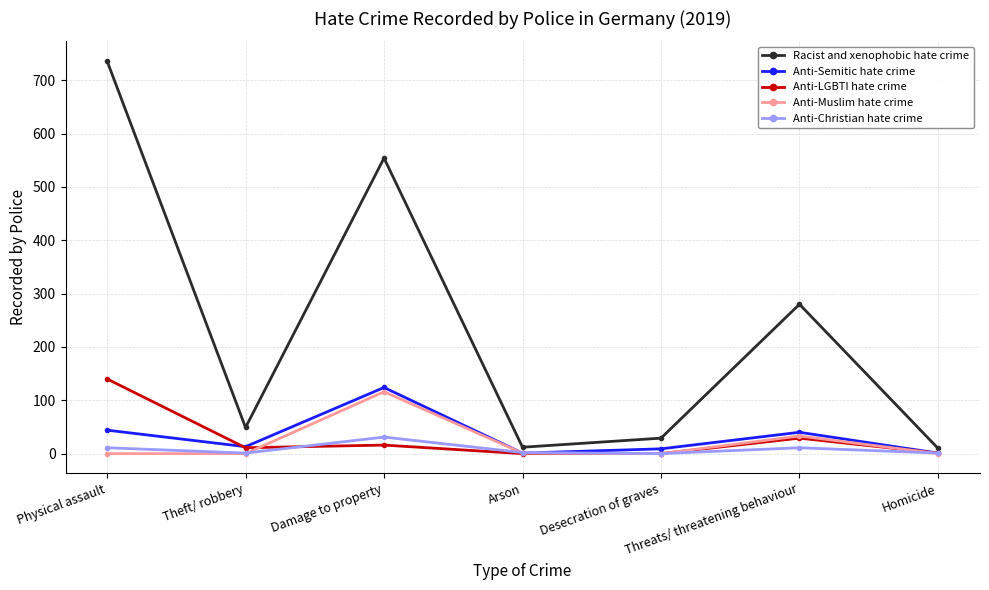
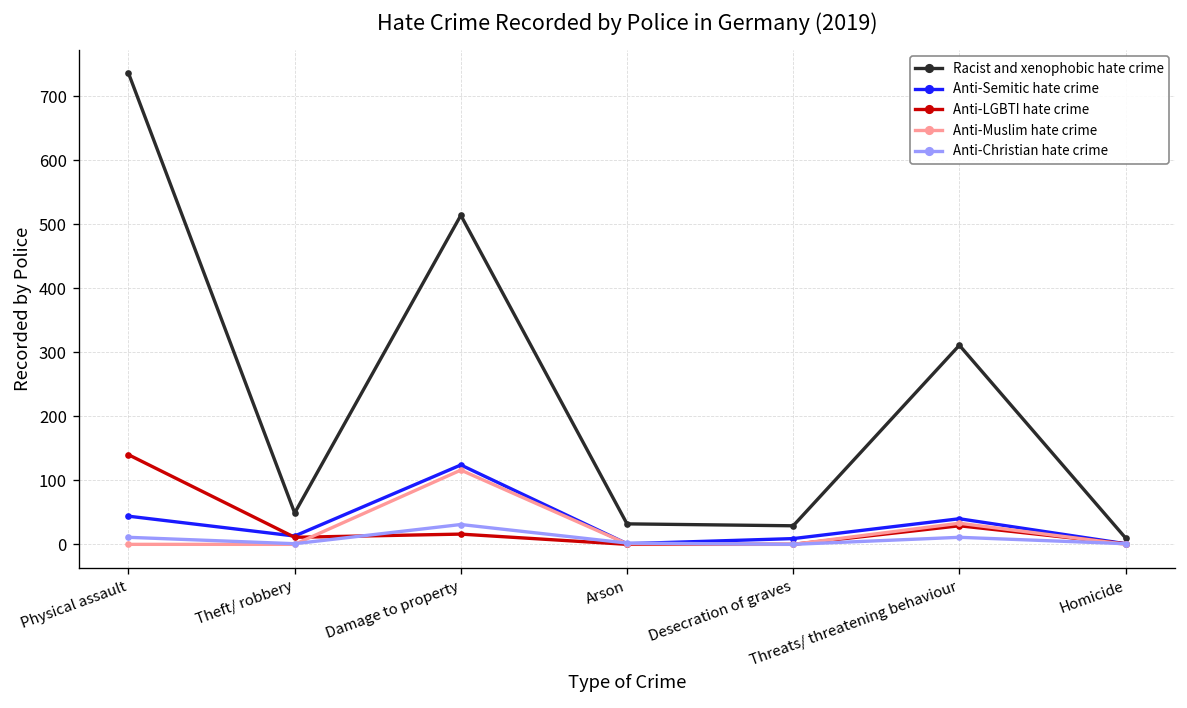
Racist and xenophobic hate crime, Damage to property: 550 -> 510
Racist and xenophobic hate crime, Arson: 10 -> 30
Racist and xenophobic hate crime, Threats/ threatening behaviour: 280 -> 310
